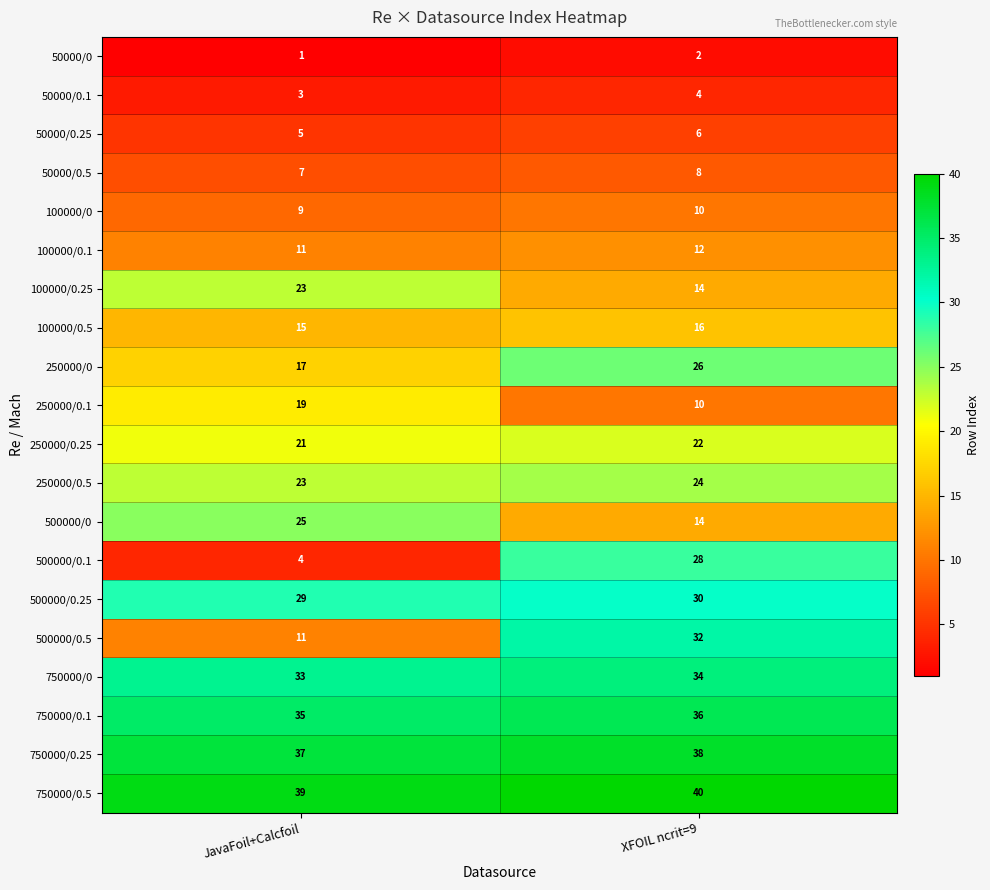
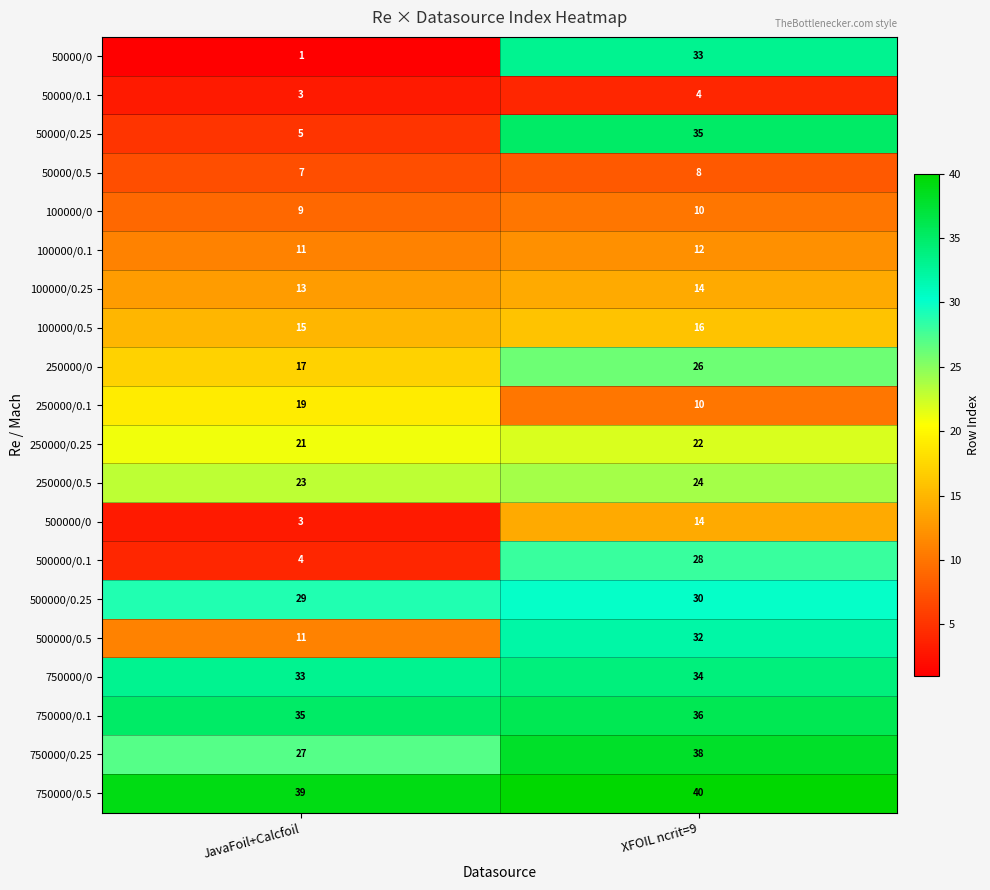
50000/0, XFOIL ncrit=9: 2 -> 33
50000/0.25, XFOIL ncrit=9: 6 -> 35
100000/0.25, JavaFoil+Calcfoil: 23 -> 13
500000/0, JavaFoil+Calcfoil: 25 -> 3
750000/0.25, JavaFoil+Calcfoil: 37 -> 27
